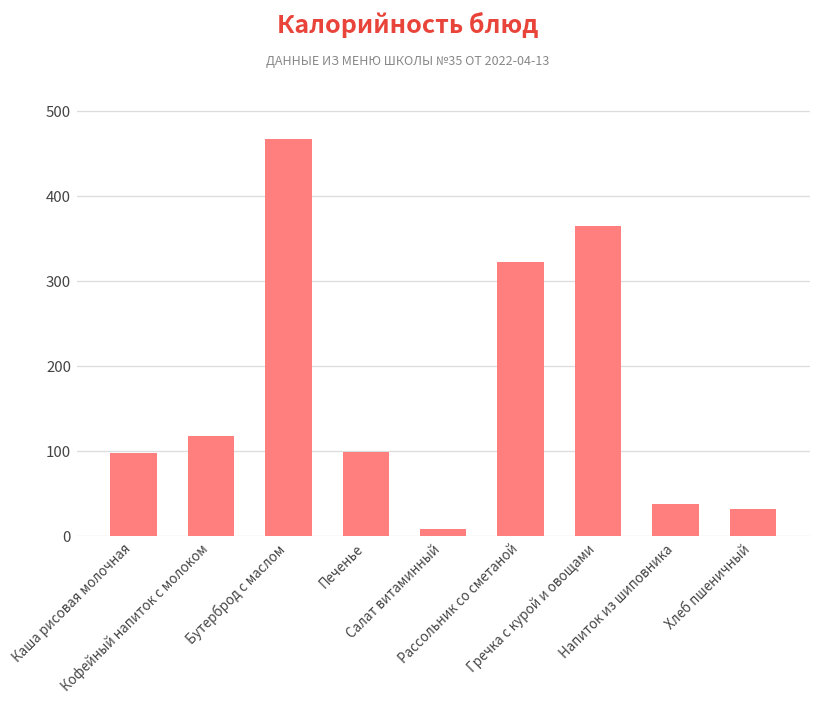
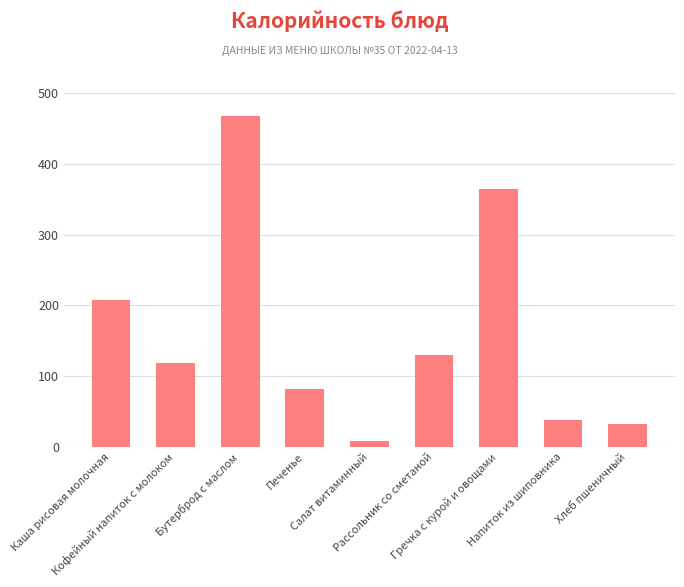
Каша рисовая молочная: 100 -> 210
Печенье: 100 -> 80
Рассольник со сметаной: 320 -> 130
